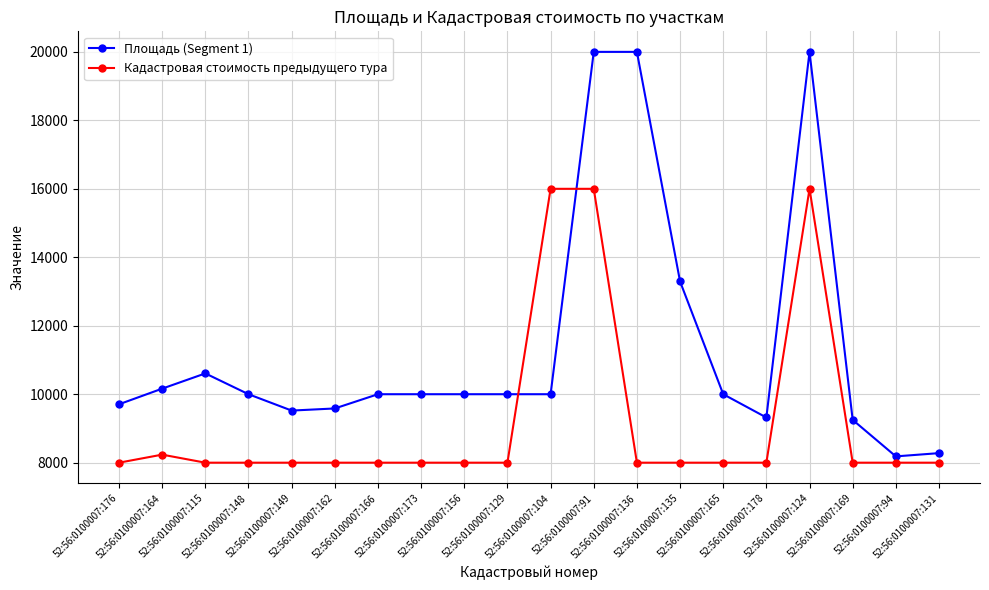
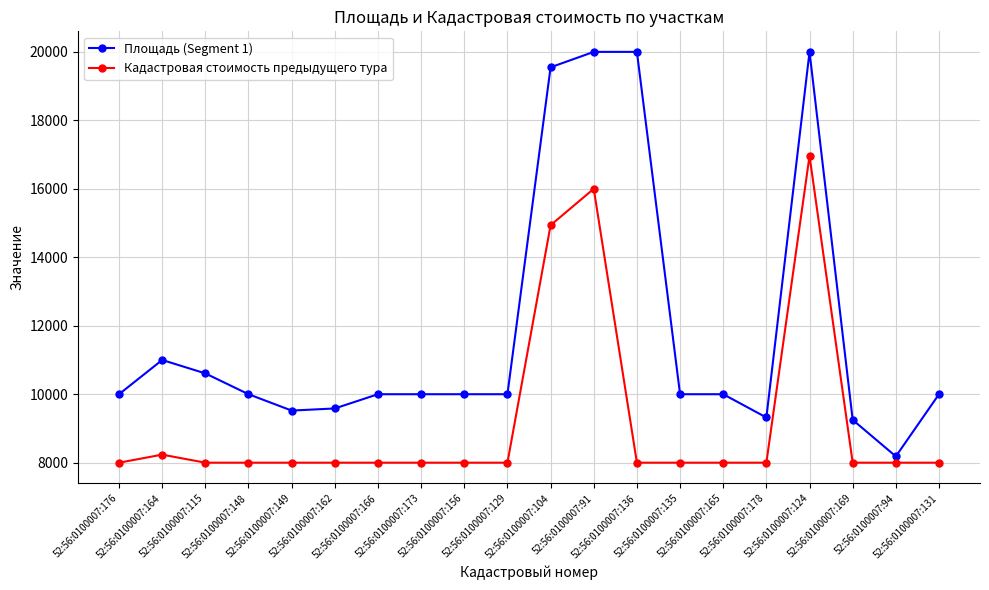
Площадь (Segment 1), 52:56:0100007:176: 9700 -> 10000
Площадь (Segment 1), 52:56:0100007:164: 10200 -> 11000
Площадь (Segment 1), 52:56:0100007:104: 10000 -> 19500
Кадастровая стоимость предыдущего тура, 52:56:0100007:104: 16000 -> 14900
Площадь (Segment 1), 52:56:0100007:135: 13300 -> 10000
Кадастровая стоимость предыдущего тура, 52:56:0100007:124: 16000 -> 17000
Площадь (Segment 1), 52:56:0100007:131: 8300 -> 10000
